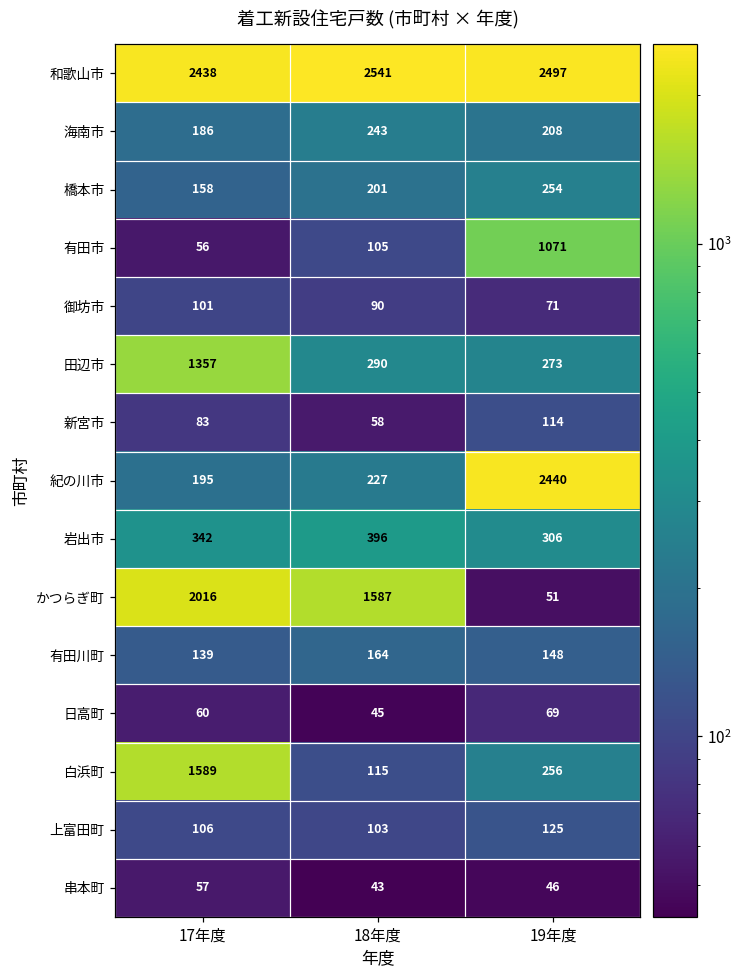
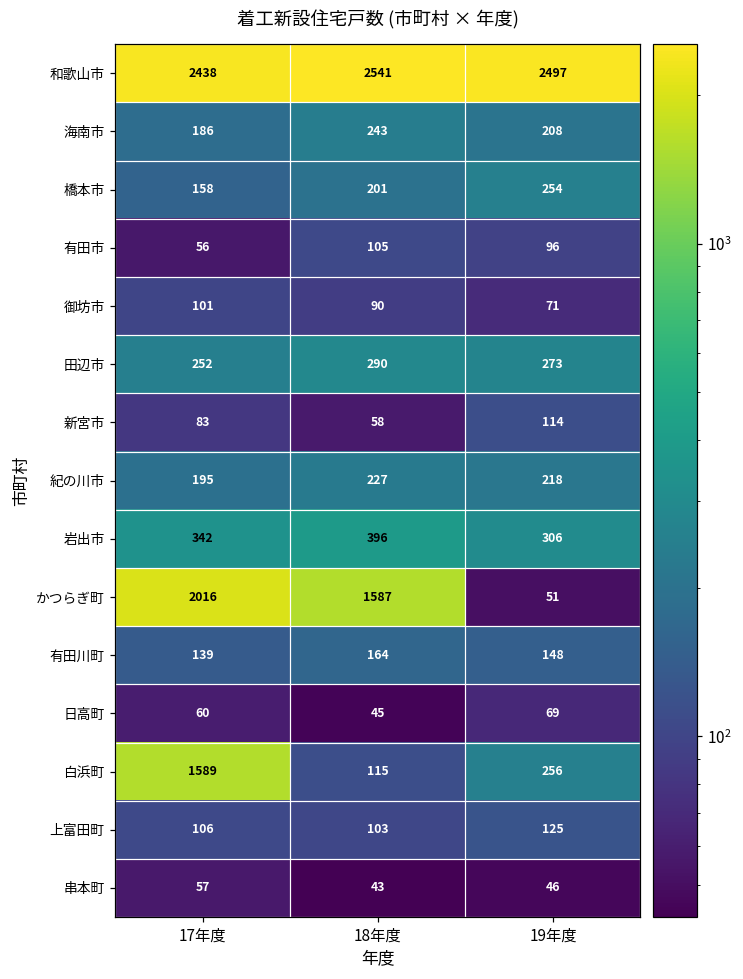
有田市, 19年度: 1071 -> 96
田辺市, 17年度: 1357 -> 252
紀の川市, 19年度: 2440 -> 218
